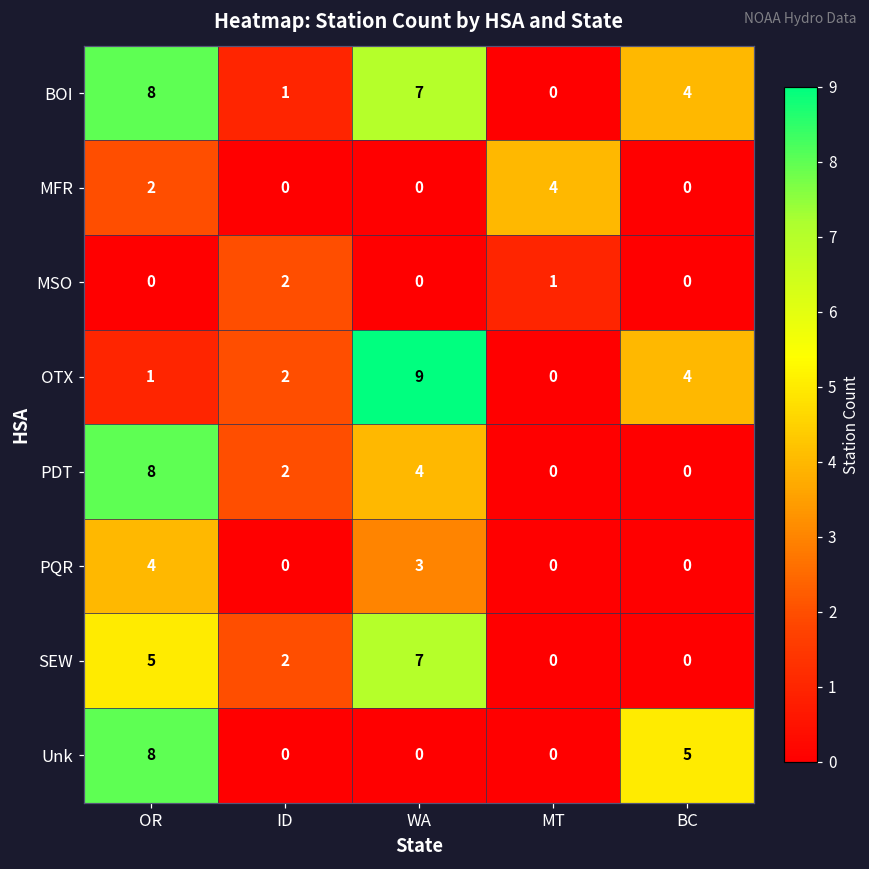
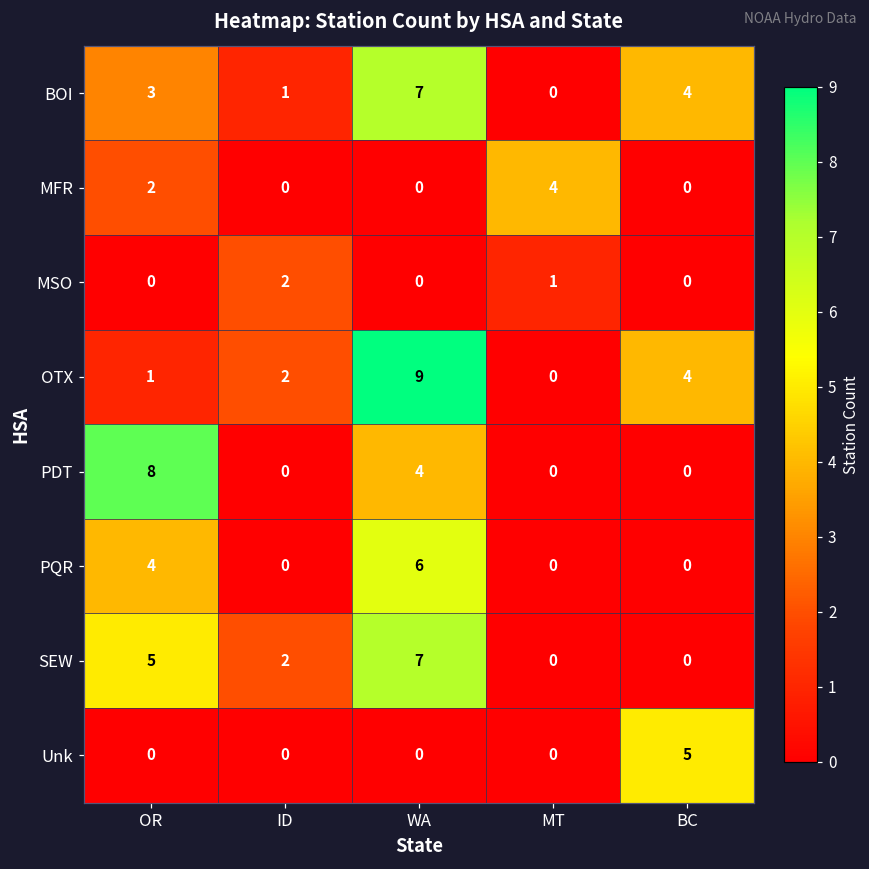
BOI, OR: 8 -> 3
PDT, ID: 2 -> 0
PQR, WA: 3 -> 6
Unk, OR: 8 -> 0
